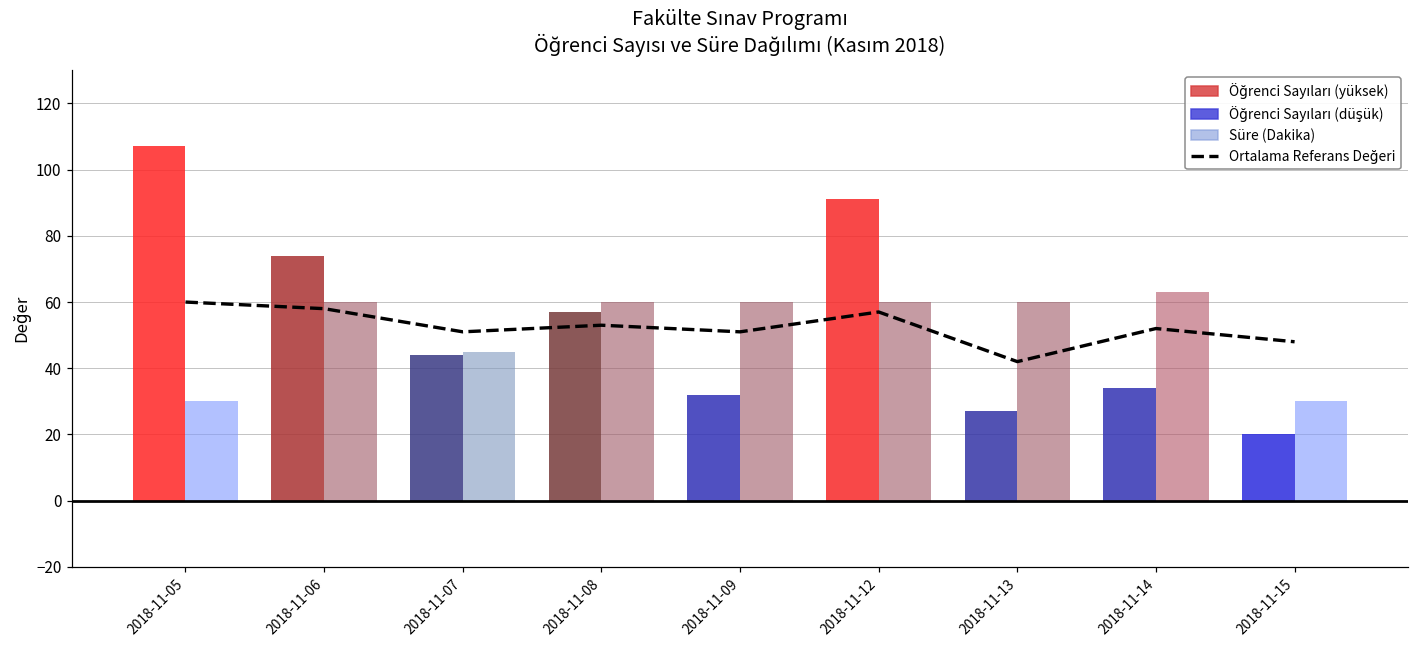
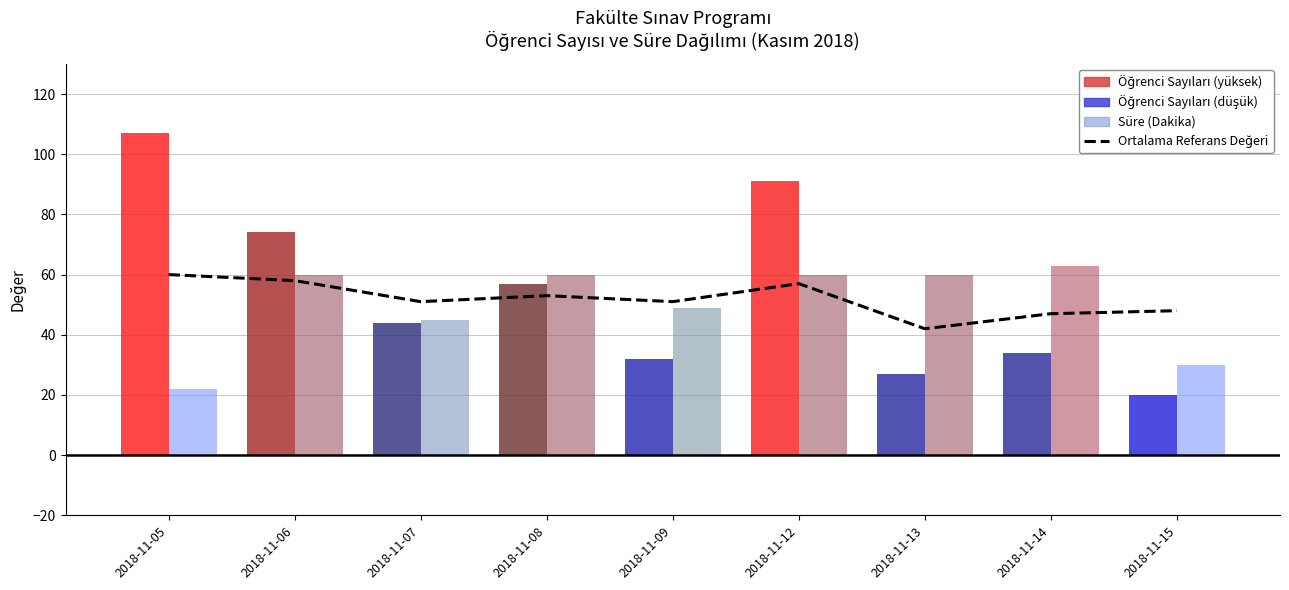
Süre (Dakika), 2018-11-05: 30 -> 22
Süre (Dakika), 2018-11-09: 60 -> 49
Ortalama Referans Değeri, 2018-11-14: 52 -> 47
